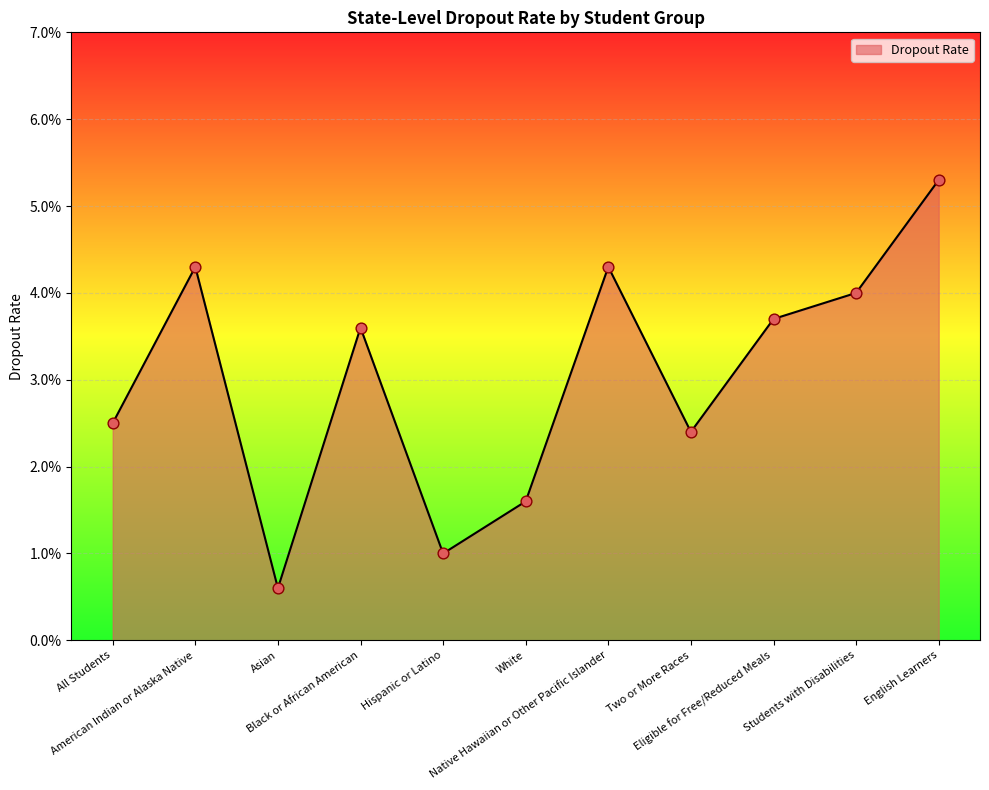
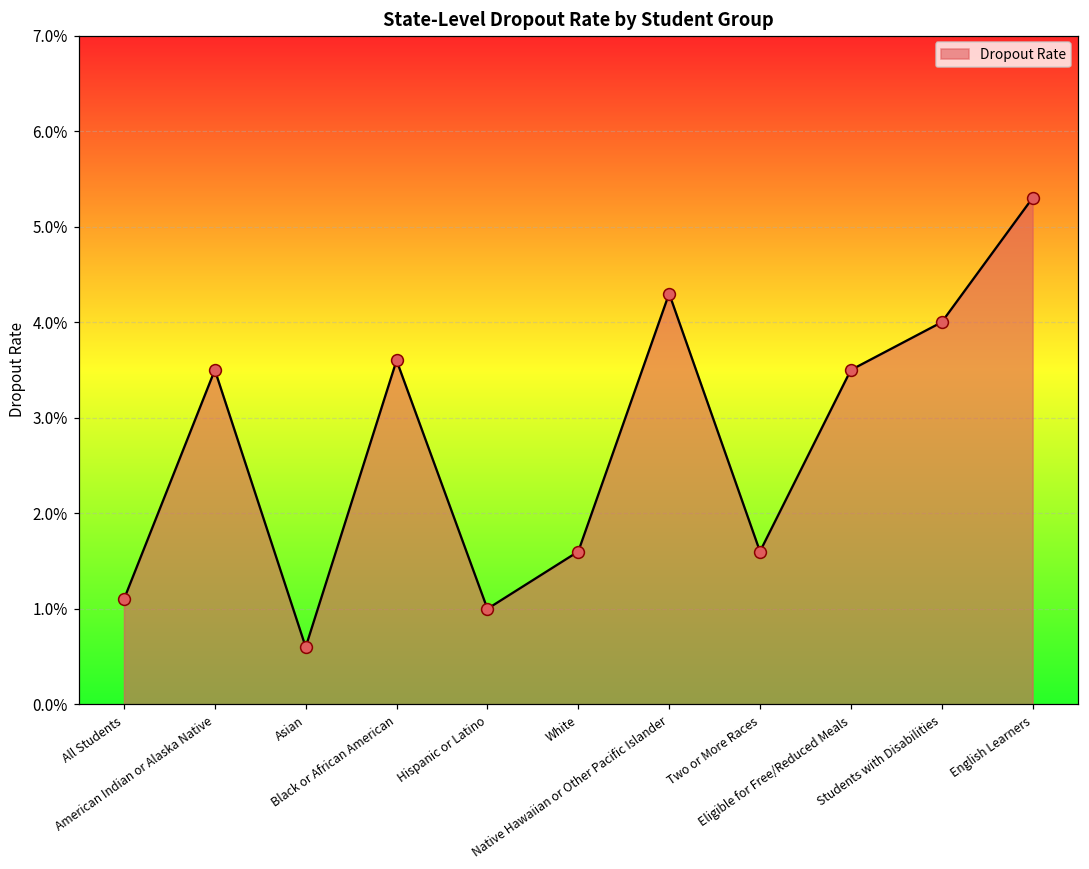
All Students: 2.5% -> 1.1%
American Indian or Alaska Native: 4.3% -> 3.5%
Two or More Races: 2.4% -> 1.6%
Eligible for Free/Reduced Meals: 3.7% -> 3.5%
